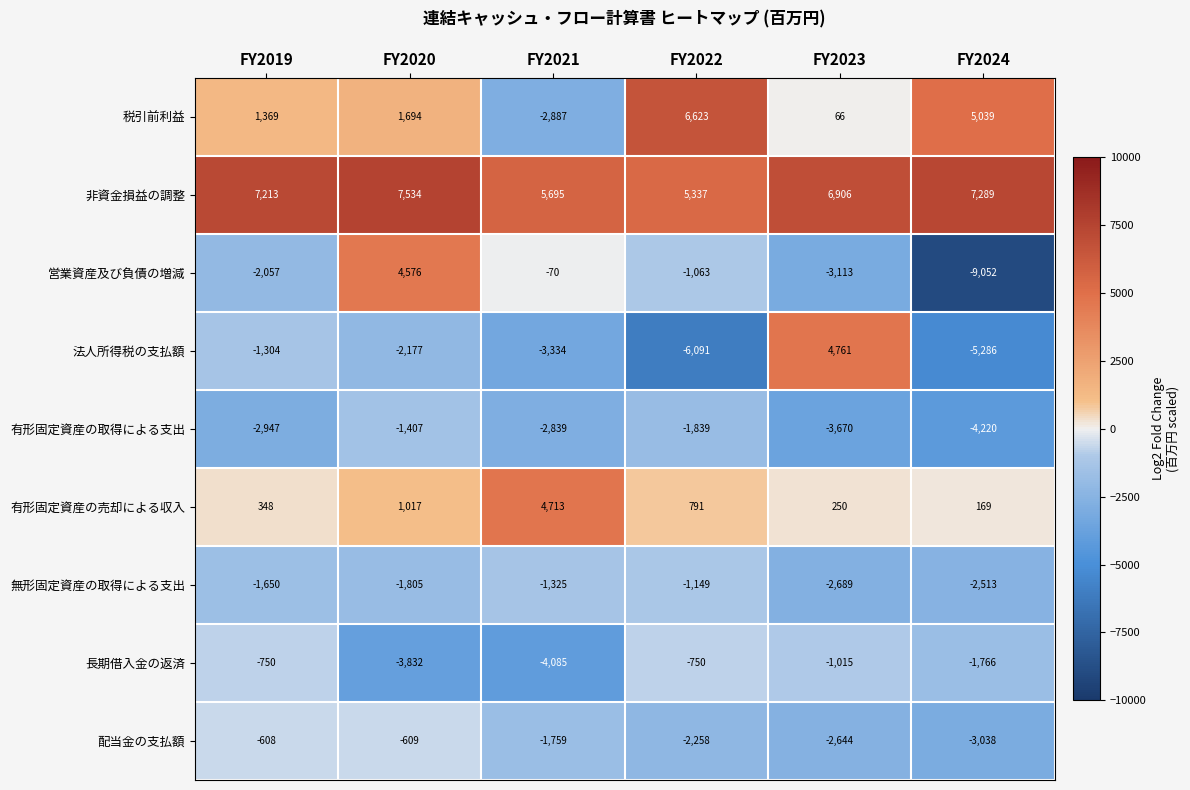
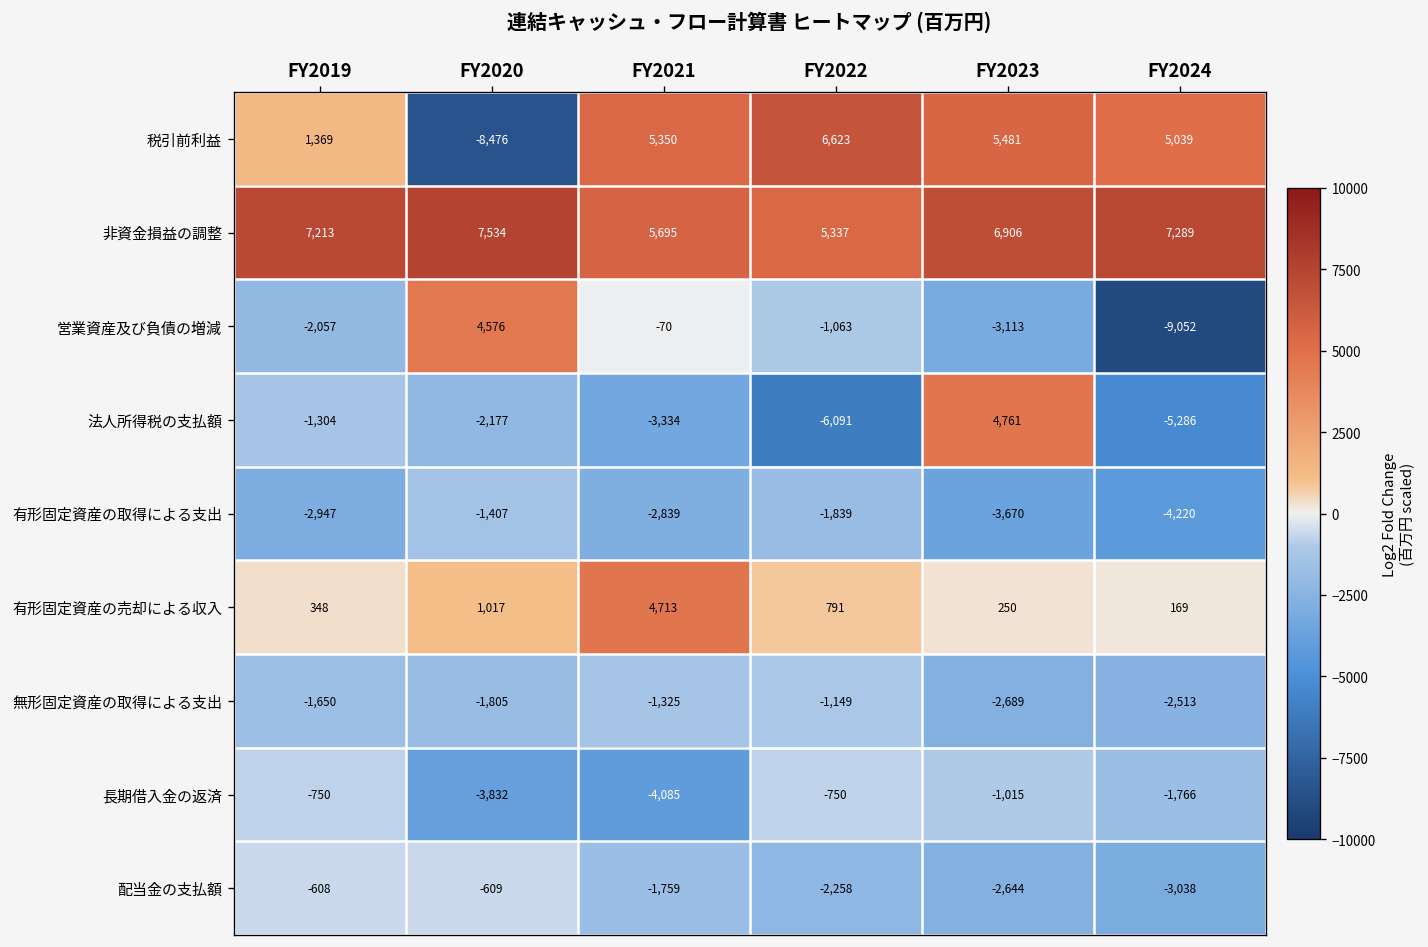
税引前利益, FY2020: 1,694 -> -8,476
税引前利益, FY2021: -2,887 -> 5,350
税引前利益, FY2023: 66 -> 5,481
